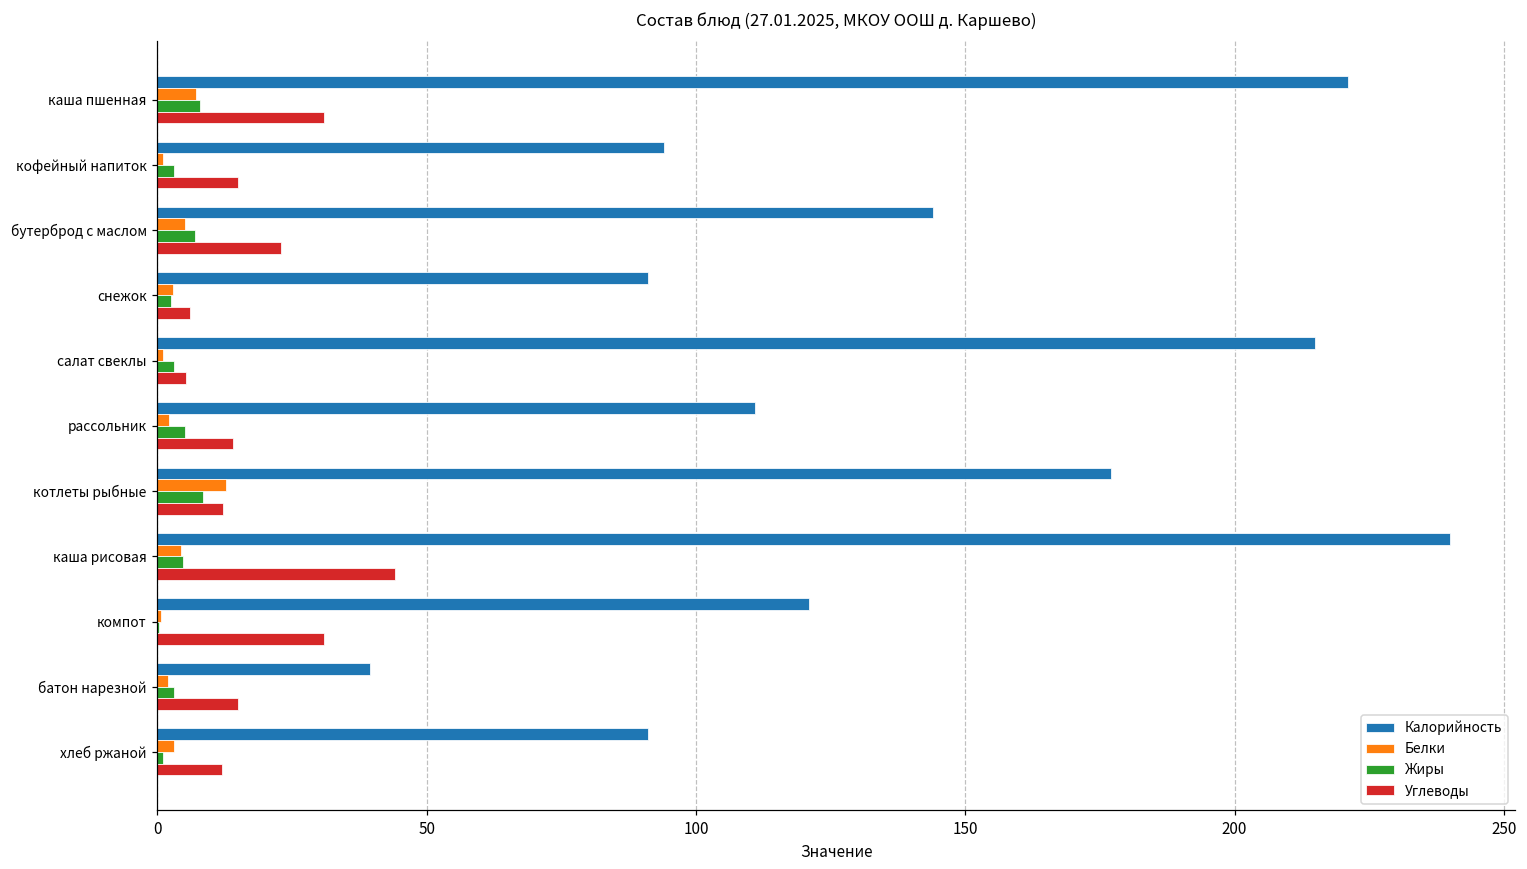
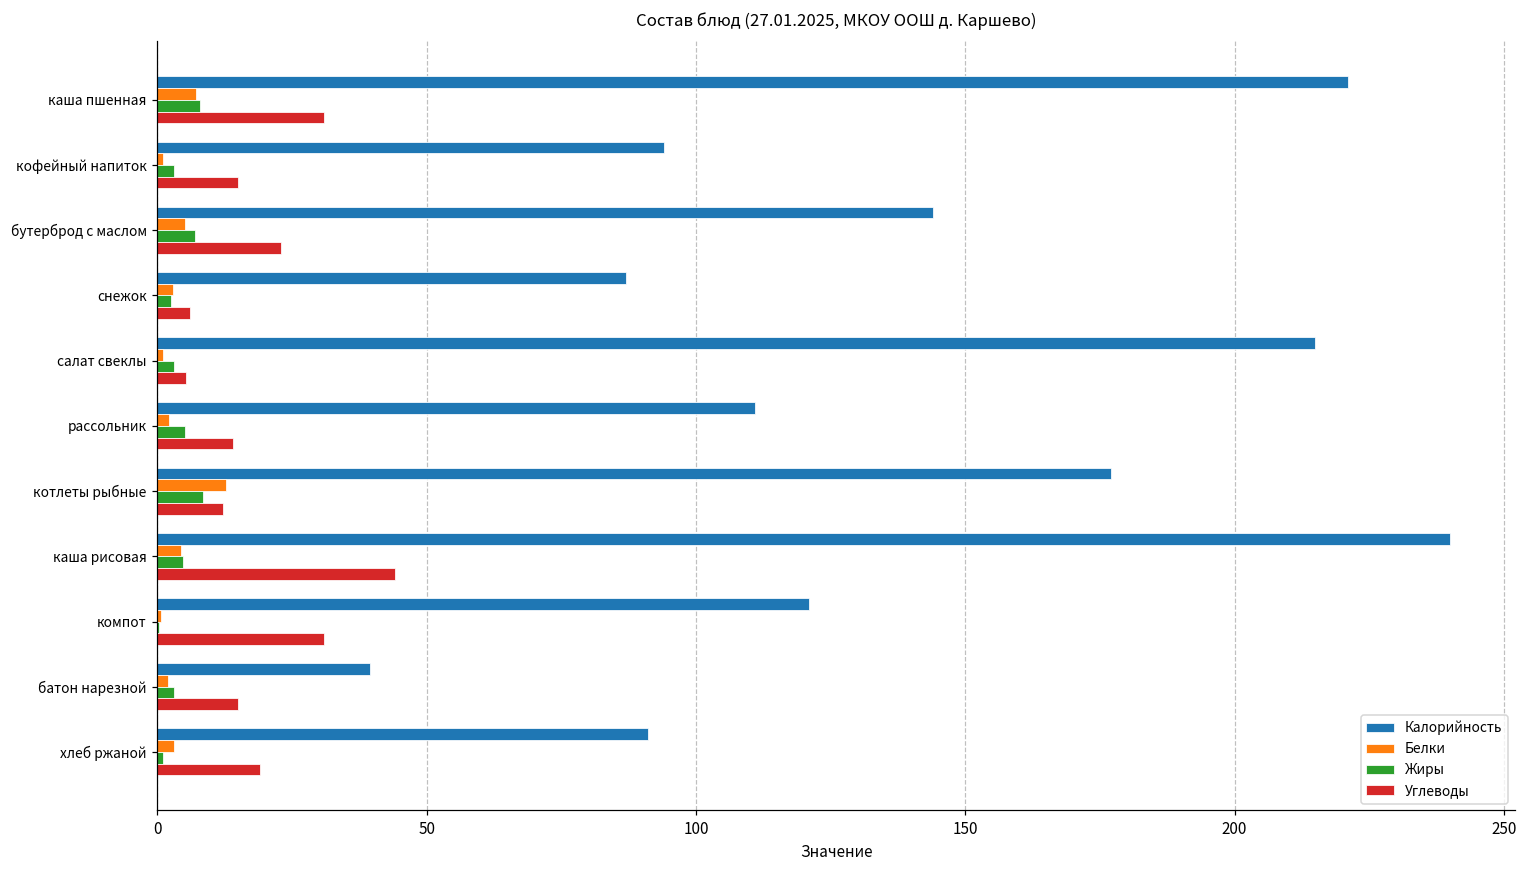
Калорийность, снежок: 91 -> 87
Углеводы, хлеб ржаной: 12 -> 19
